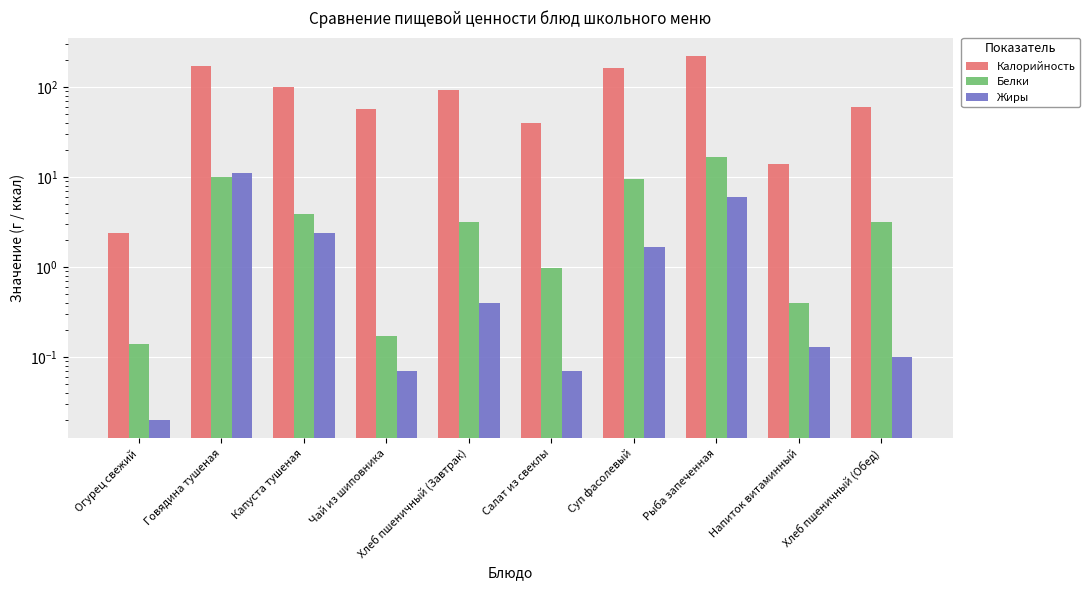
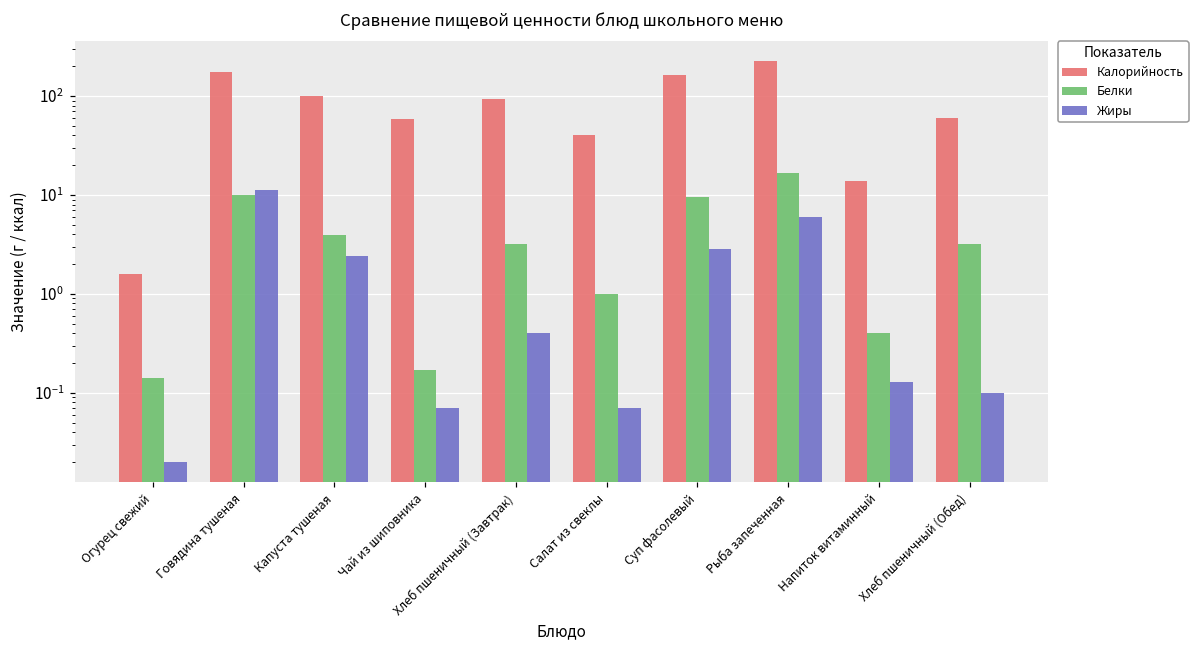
Калорийность, Огурец свежий: 2.4 -> 1.6
Жиры, Суп фасолевый: 1.7 -> 2.9
